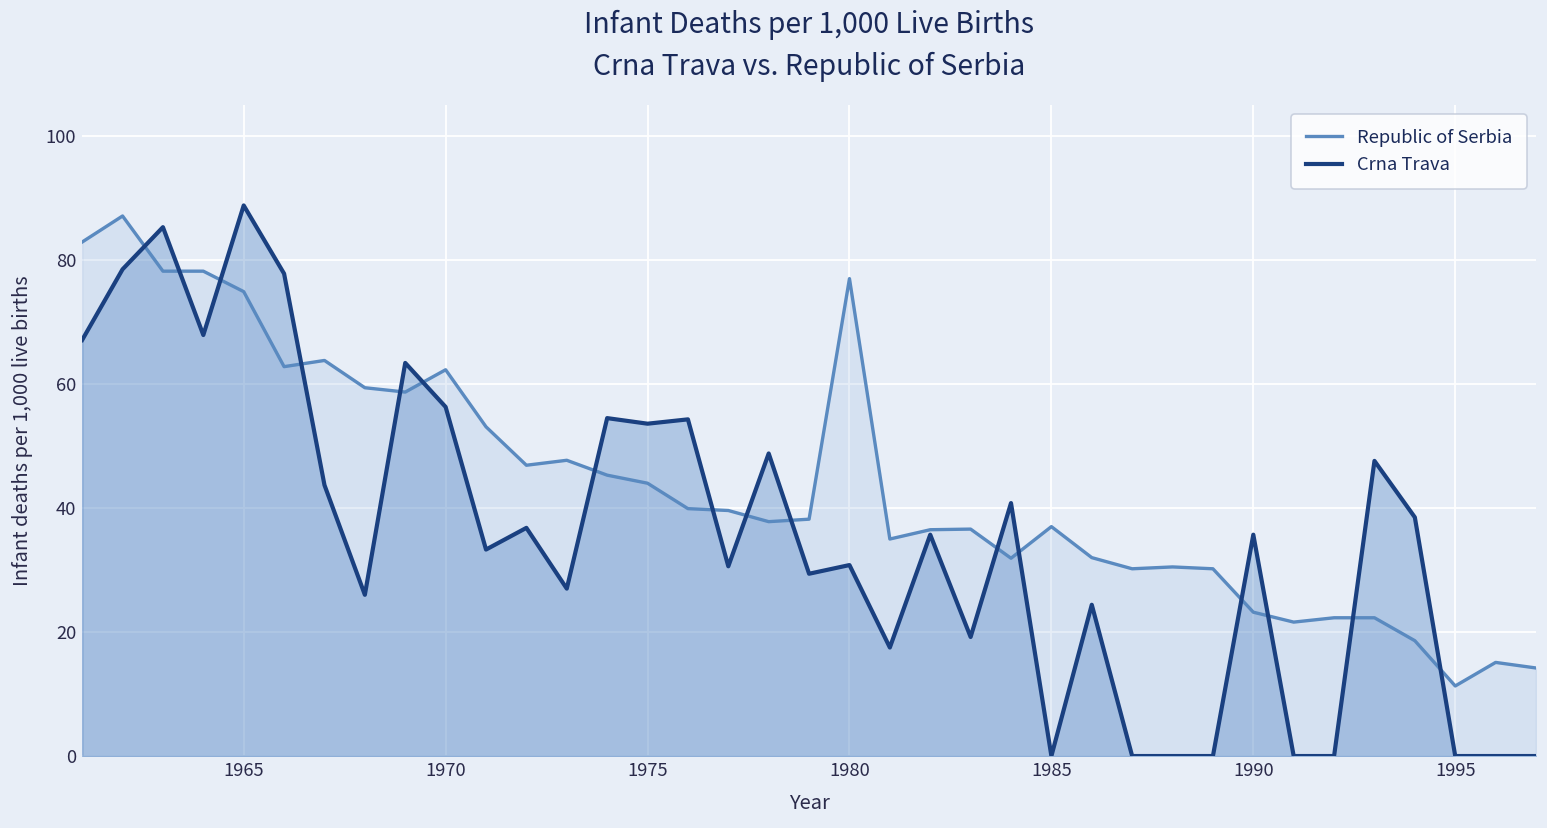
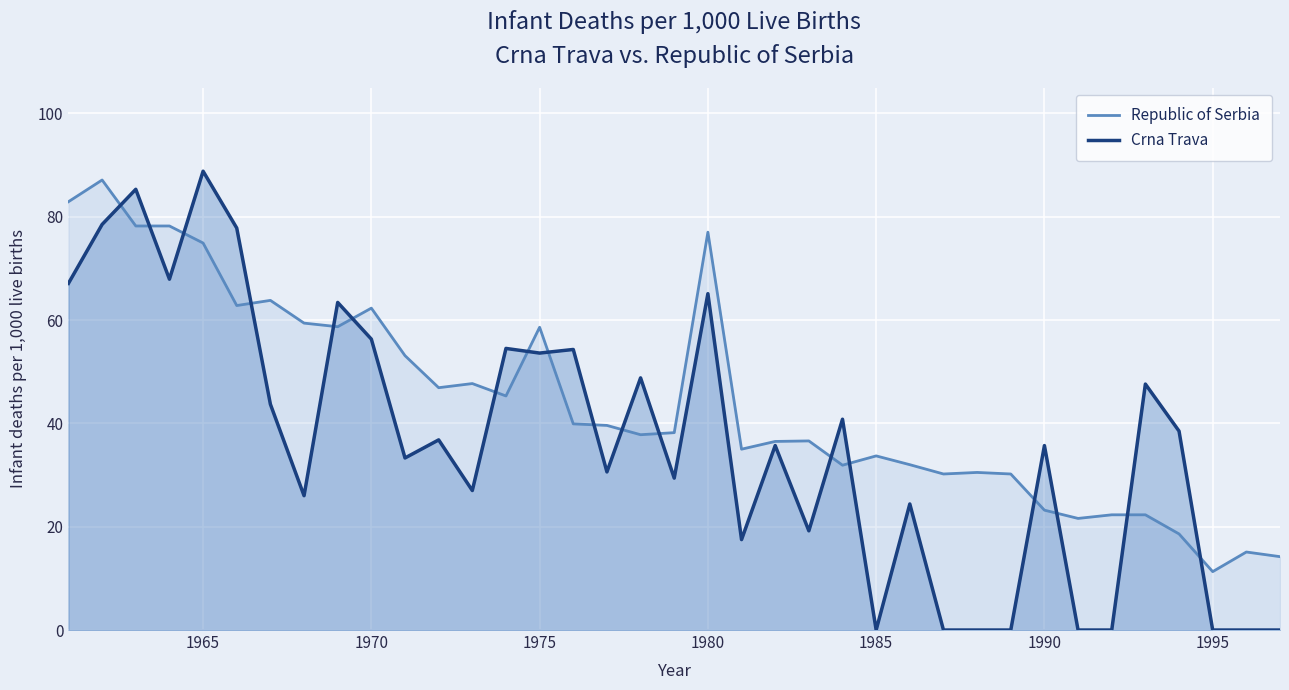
Republic of Serbia, 1975: 44 -> 59
Crna Trava, 1980: 31 -> 65
Republic of Serbia, 1985: 37 -> 34
